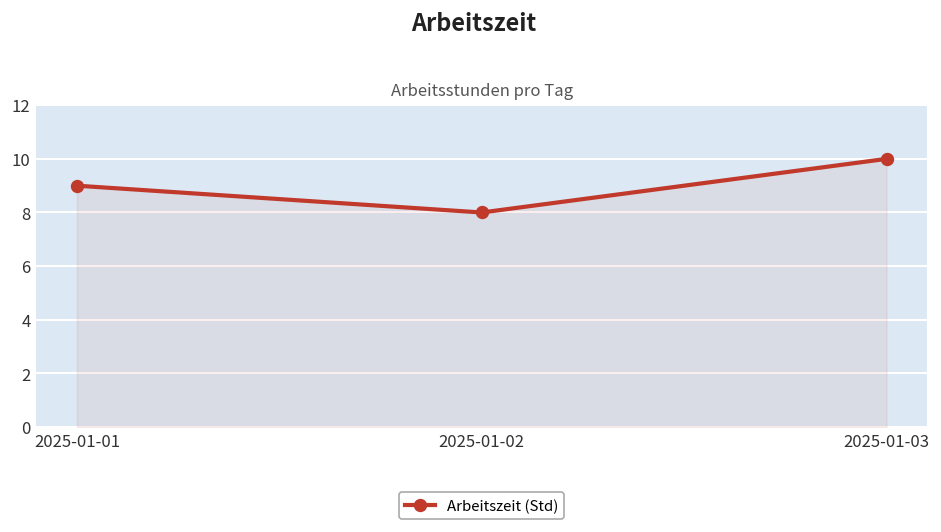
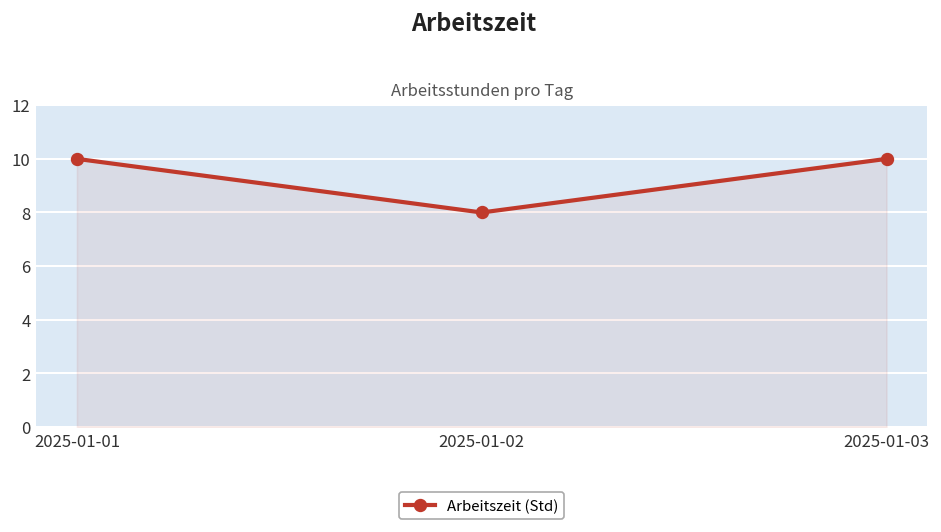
2025-01-01: 9 -> 10
